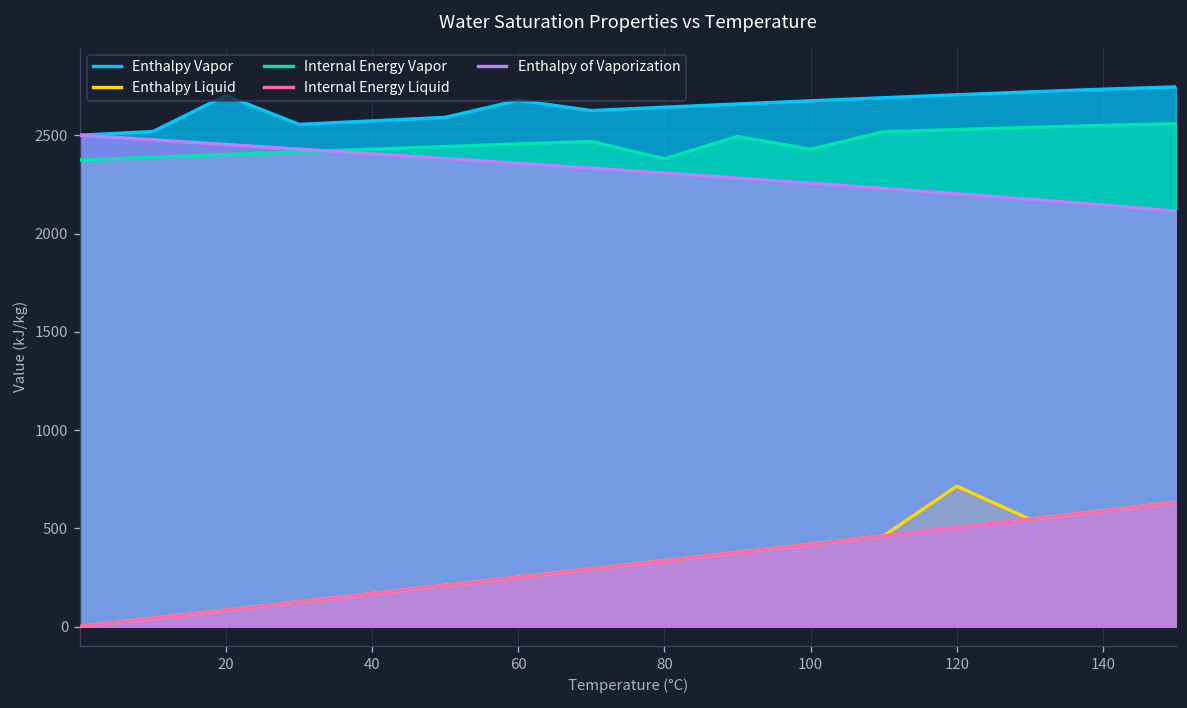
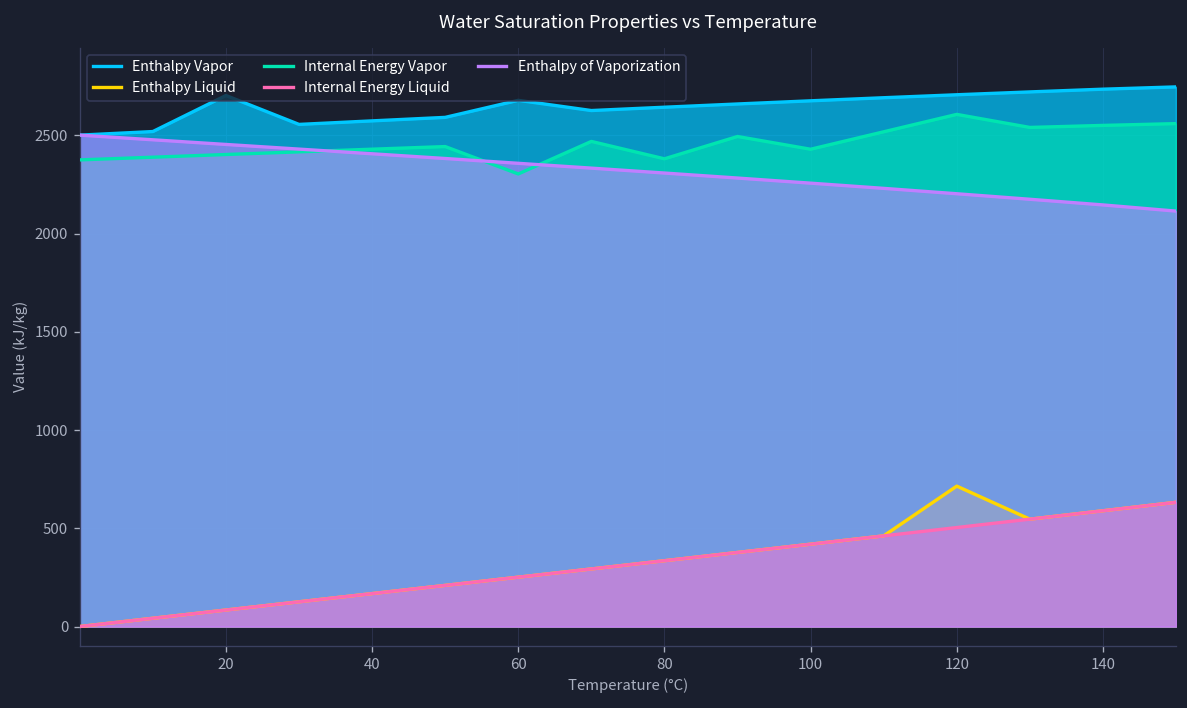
Internal Energy Vapor, 60: 2460 -> 2300
Internal Energy Vapor, 120: 2530 -> 2610
